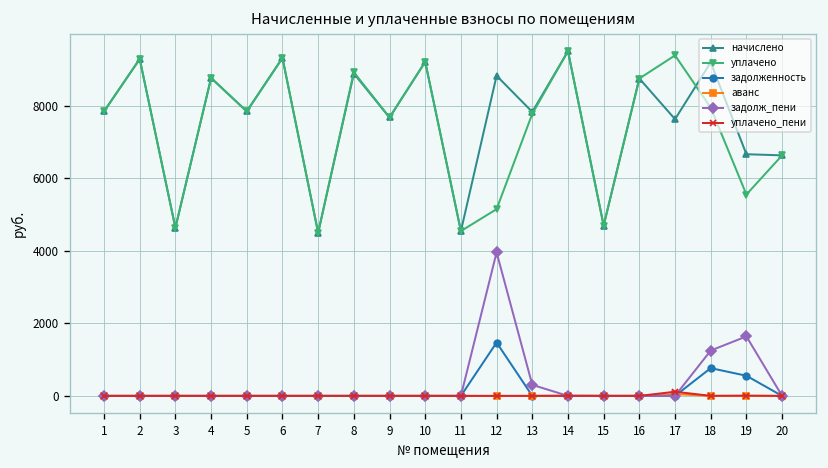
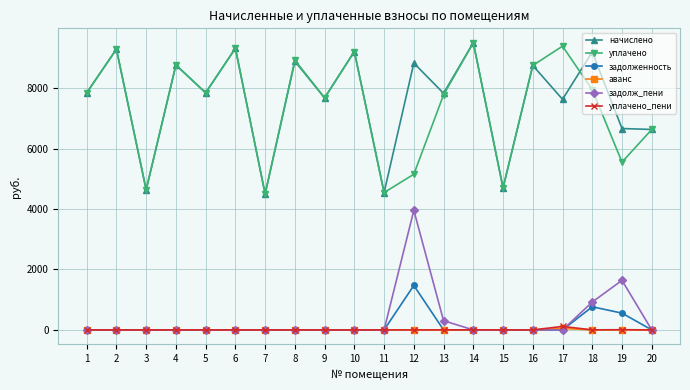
задолж_пени, 18: 1300 -> 900
